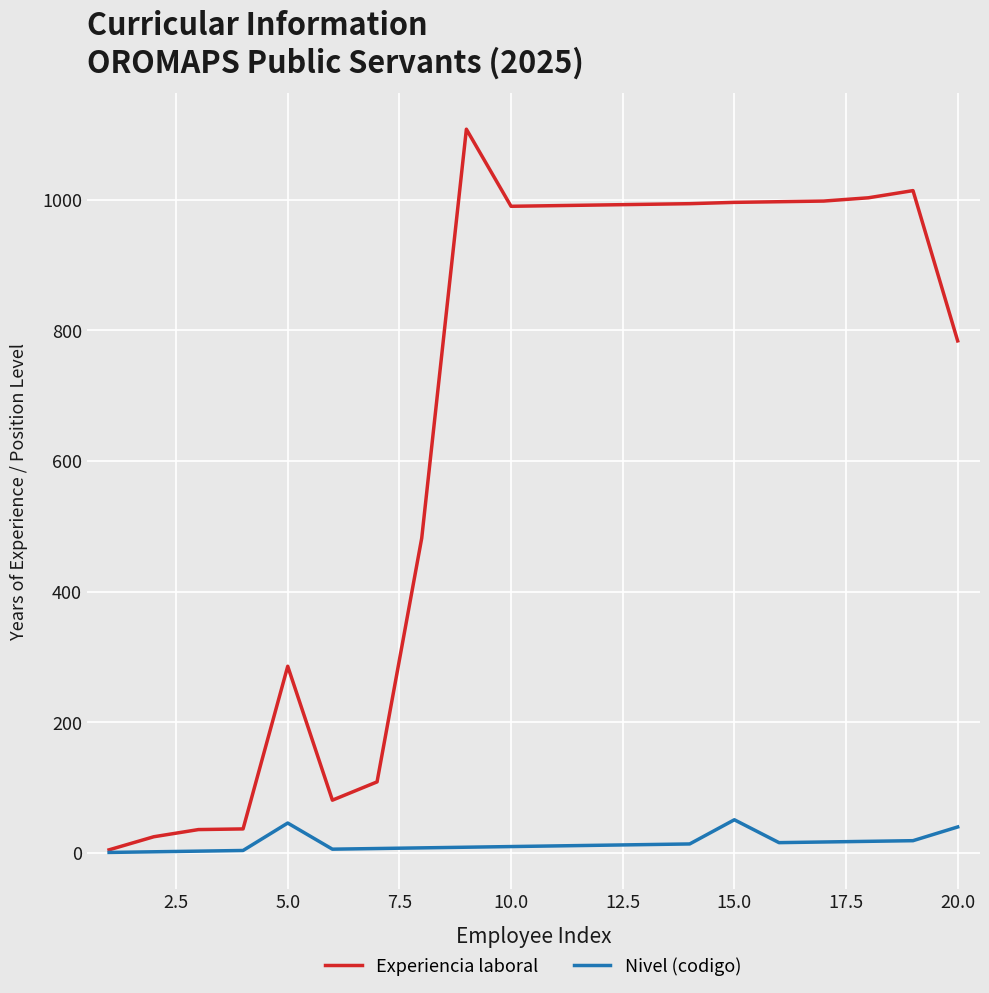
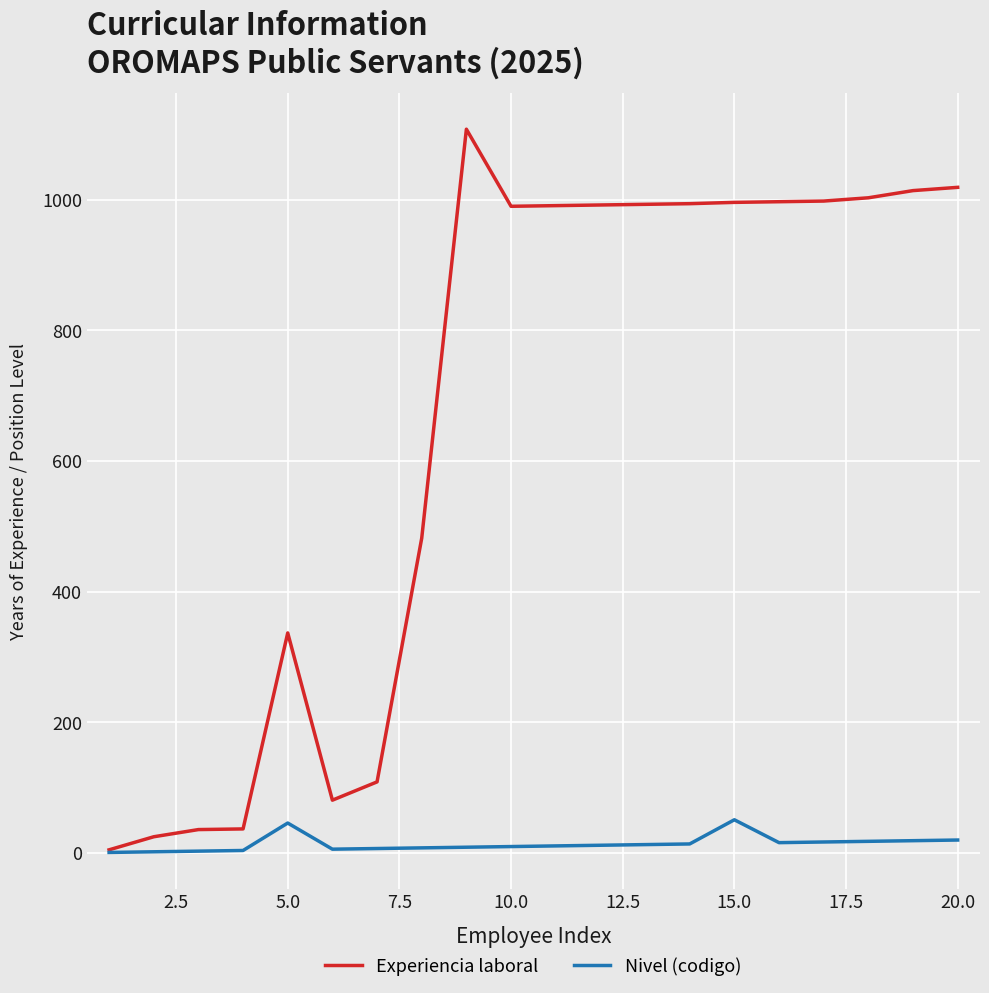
Experiencia laboral, 5.0: 290 -> 340
Experiencia laboral, 20.0: 780 -> 1020
Nivel (codigo), 20.0: 40 -> 20
